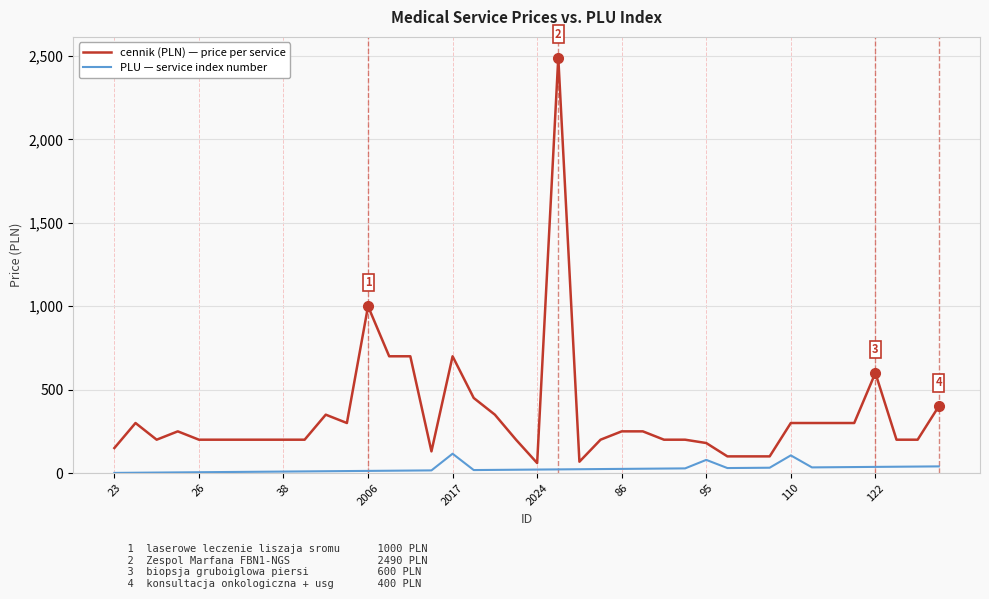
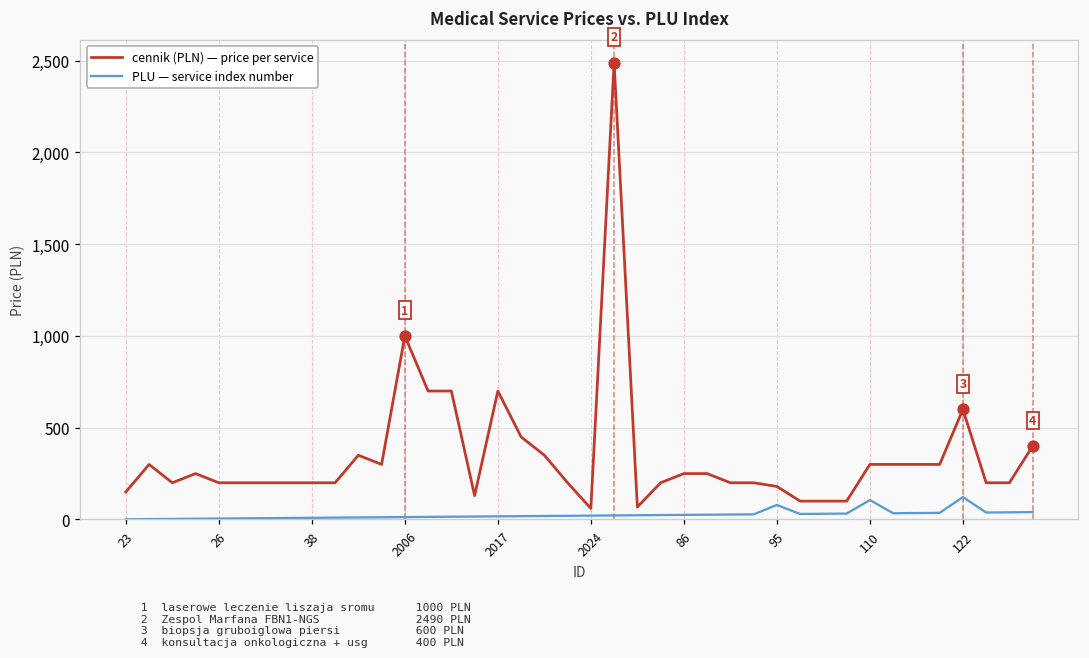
PLU — service index number, 2017: 120 -> 20
PLU — service index number, 122: 40 -> 120
